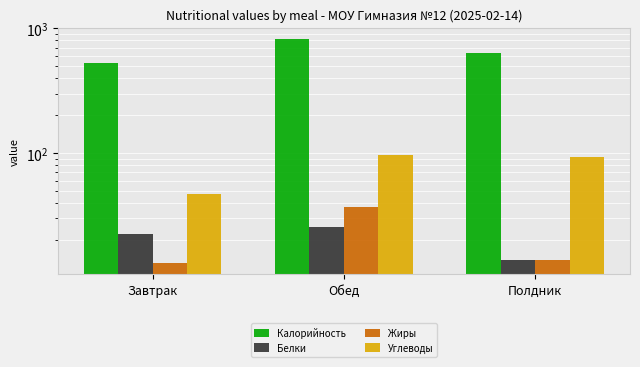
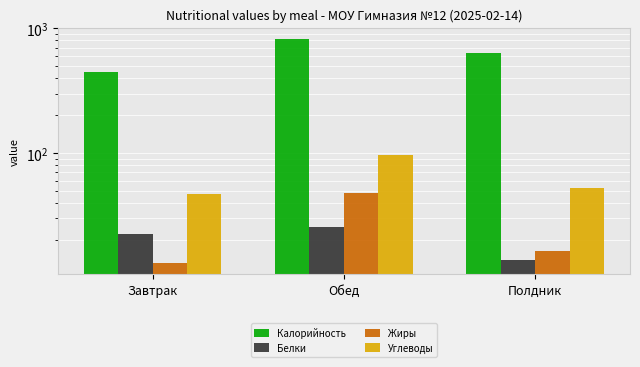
Калорийность, Завтрак: 520 -> 450
Жиры, Обед: 37 -> 48
Жиры, Полдник: 14 -> 17
Углеводы, Полдник: 90 -> 52
